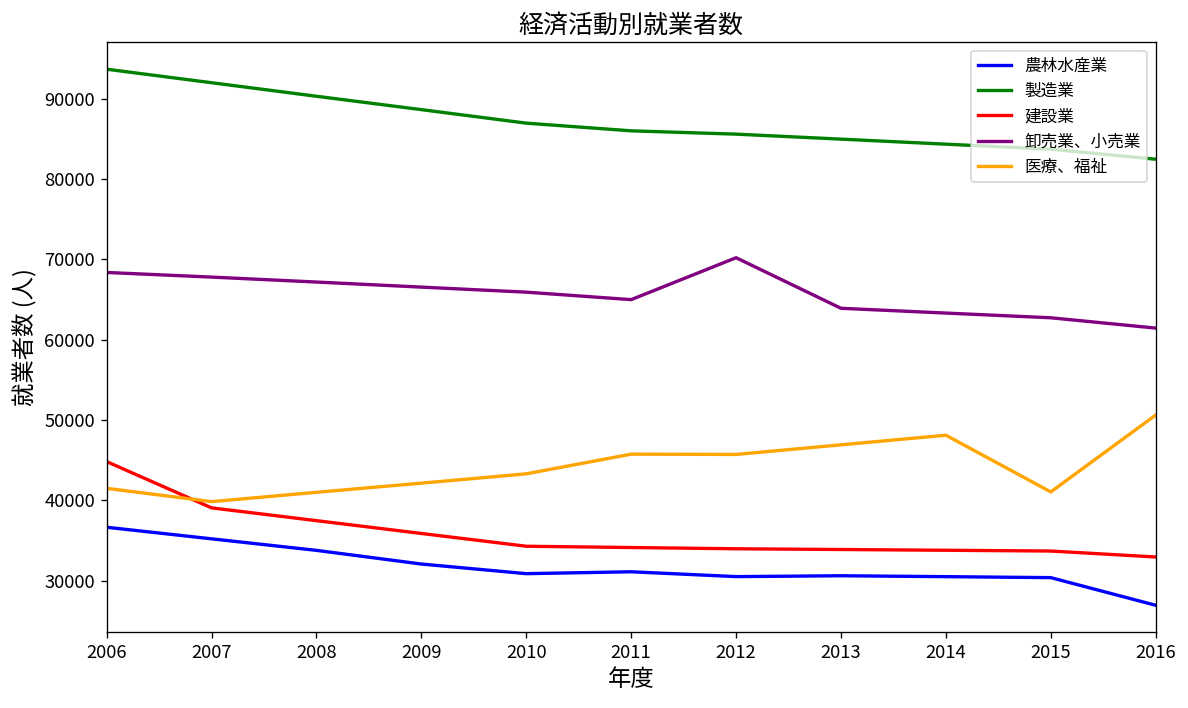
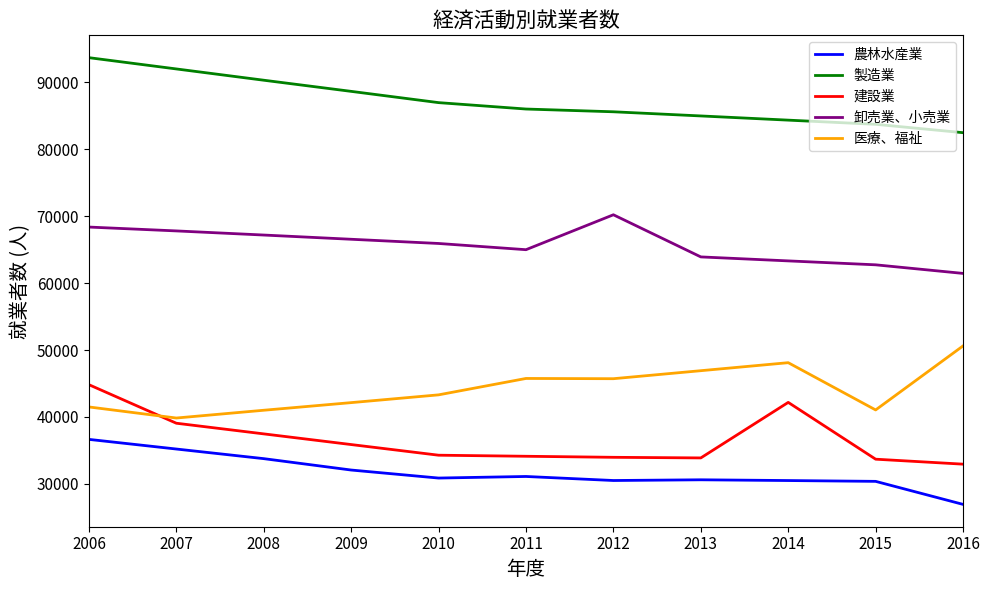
建設業, 2014: 34000 -> 42000
